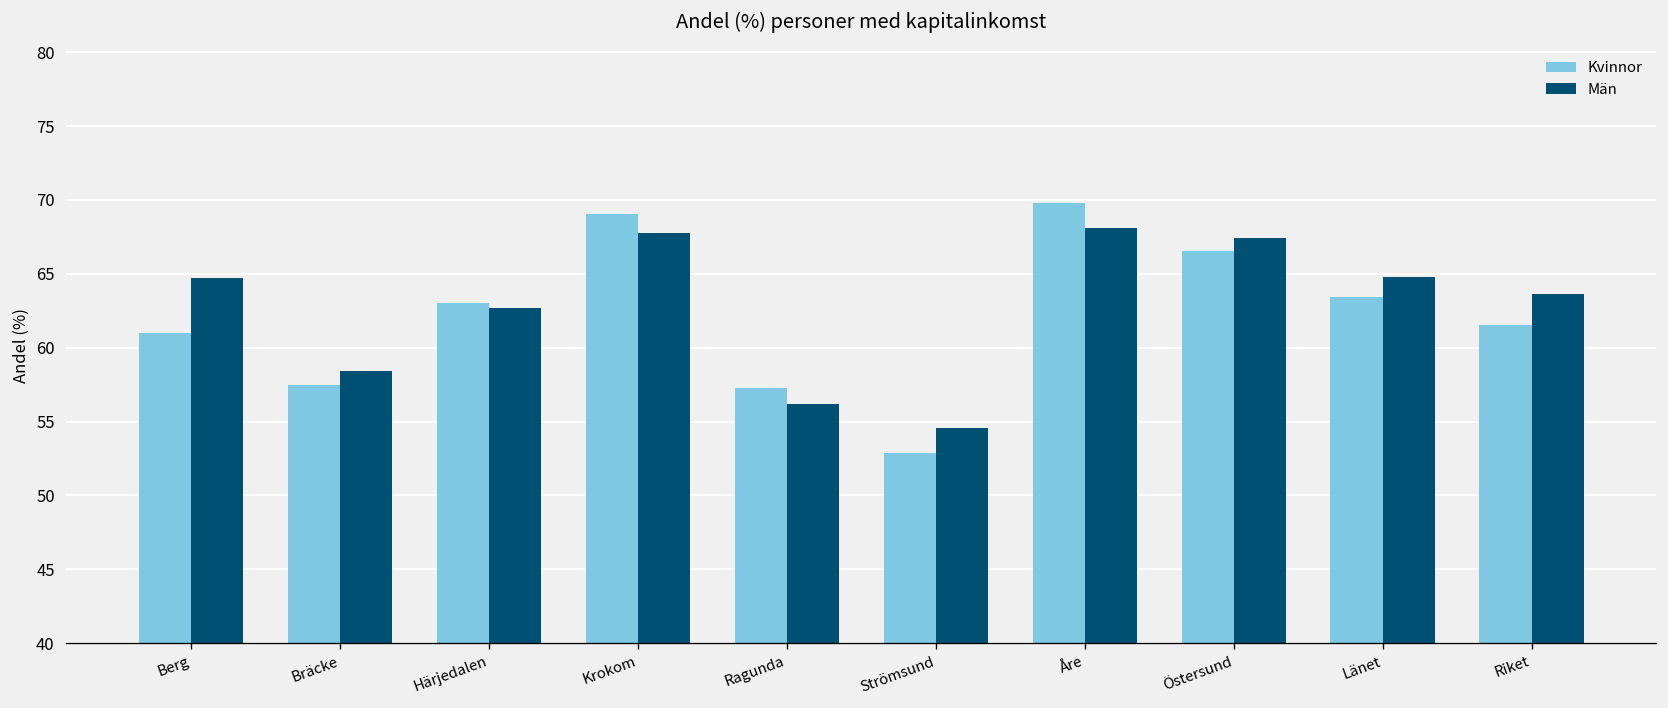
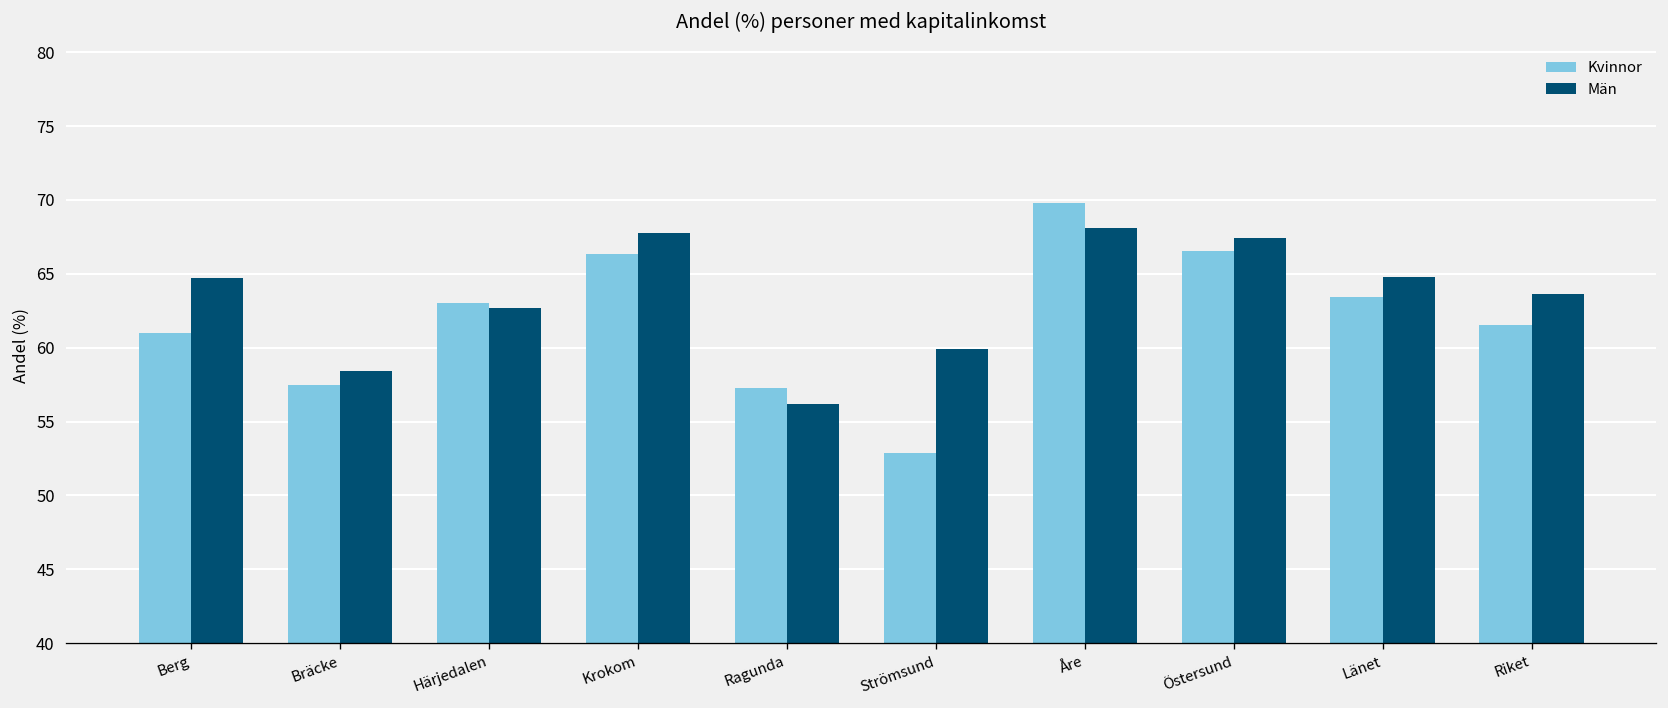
Kvinnor, Krokom: 69.1 -> 66.3
Män, Strömsund: 54.6 -> 59.9
